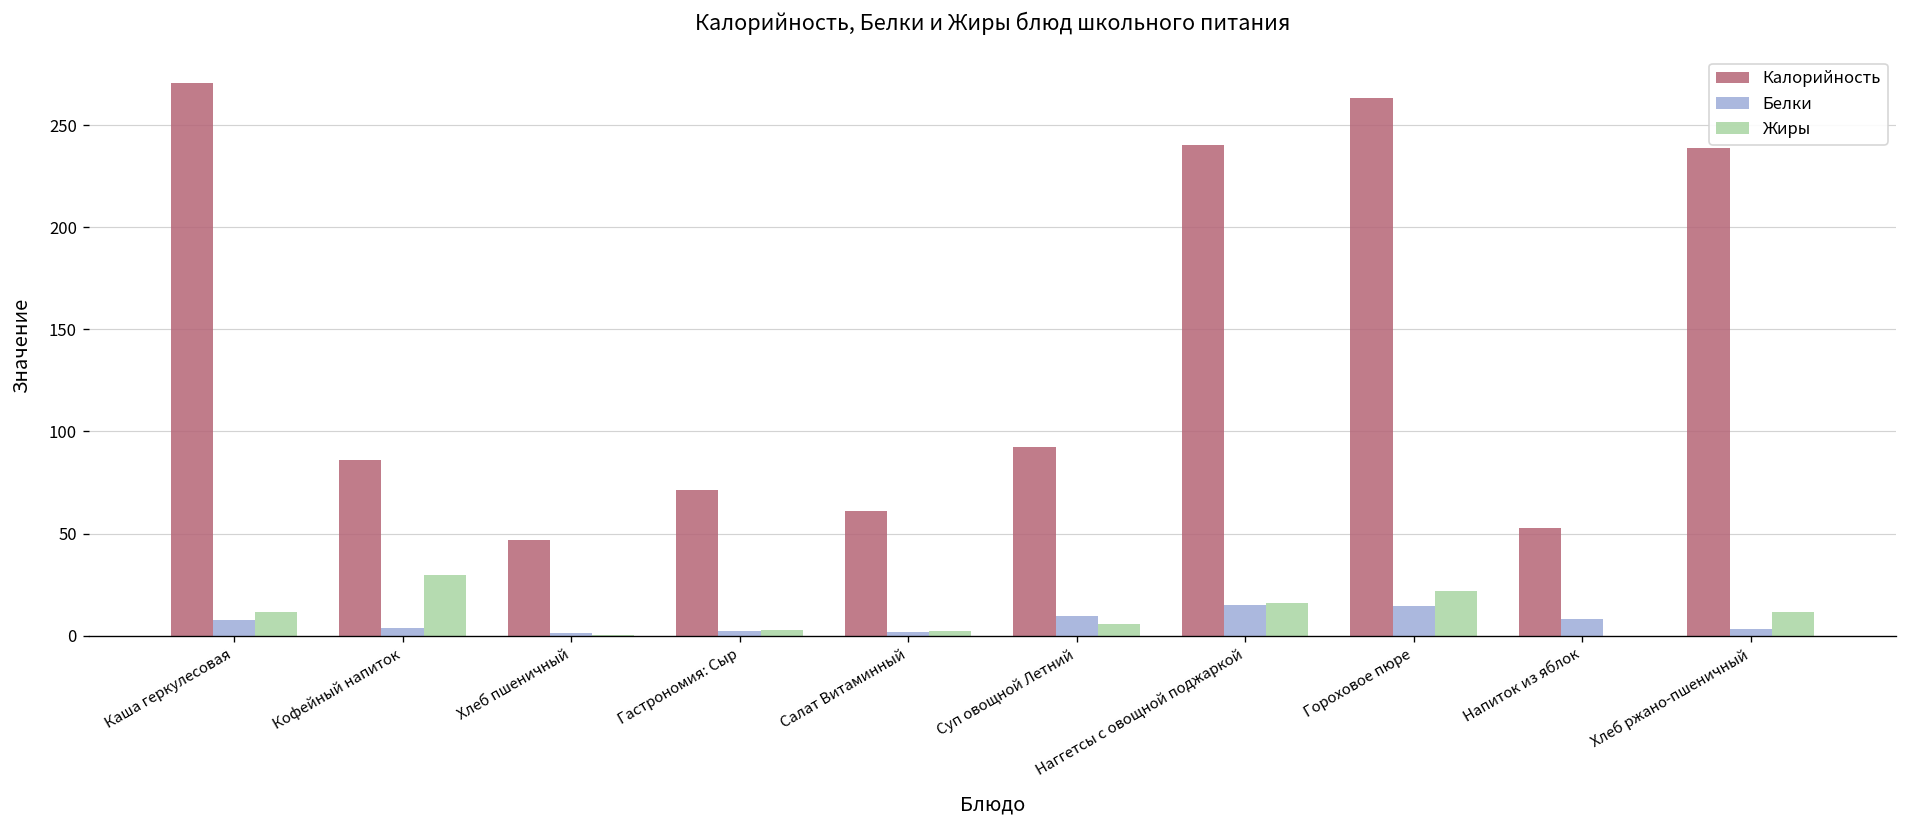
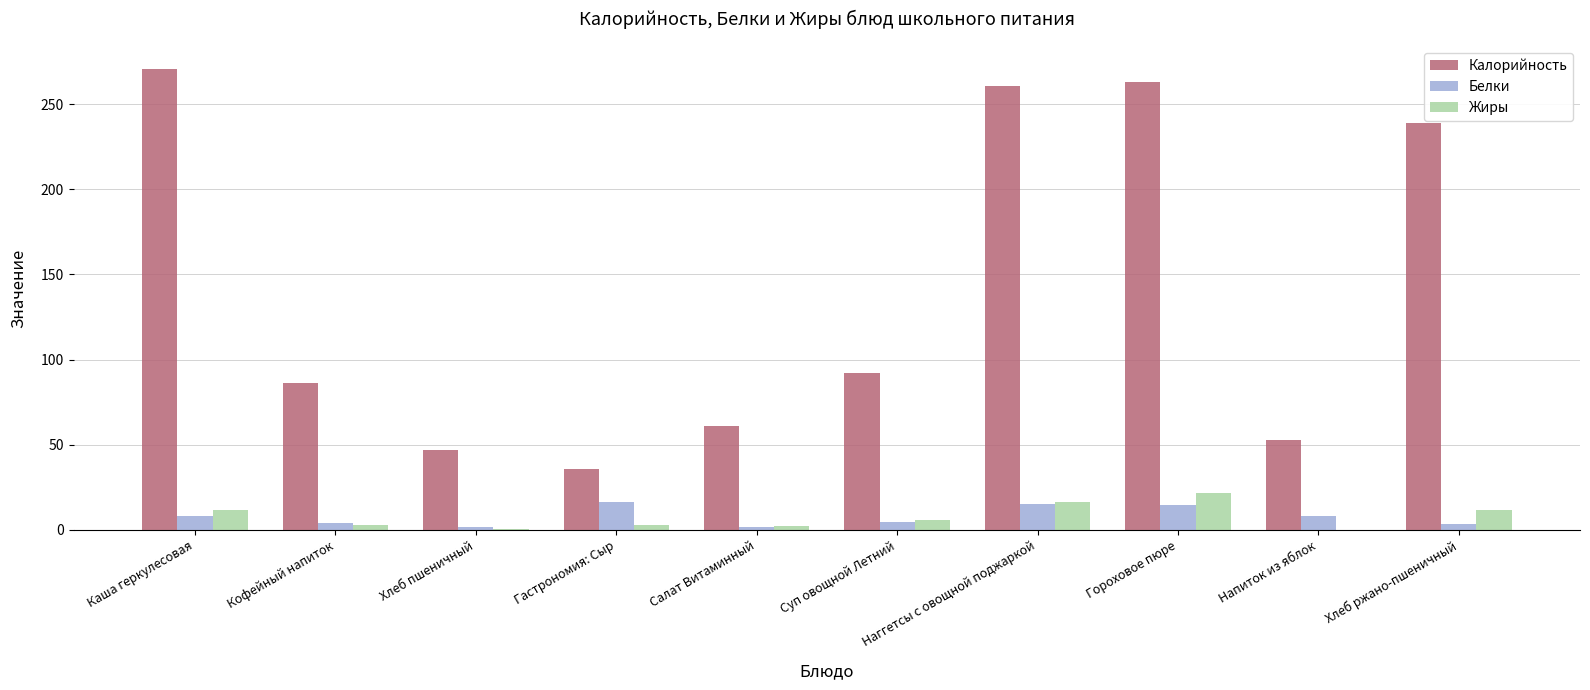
Жиры, Кофейный напиток: 30 -> 3
Калорийность, Гастрономия: Сыр: 71 -> 36
Белки, Гастрономия: Сыр: 2 -> 16
Белки, Суп овощной Летний: 10 -> 5
Калорийность, Наггетсы с овощной поджаркой: 240 -> 261
